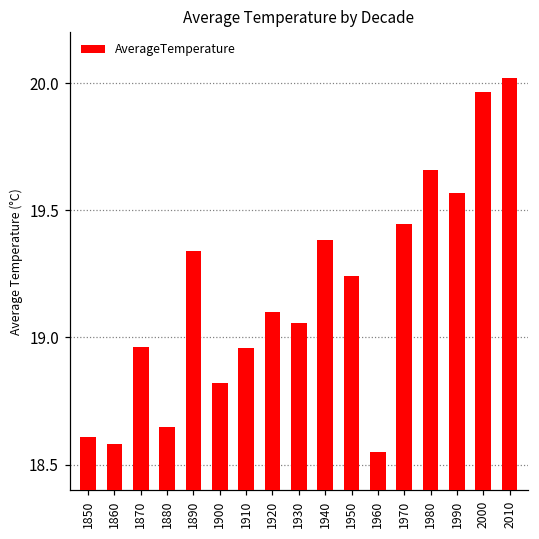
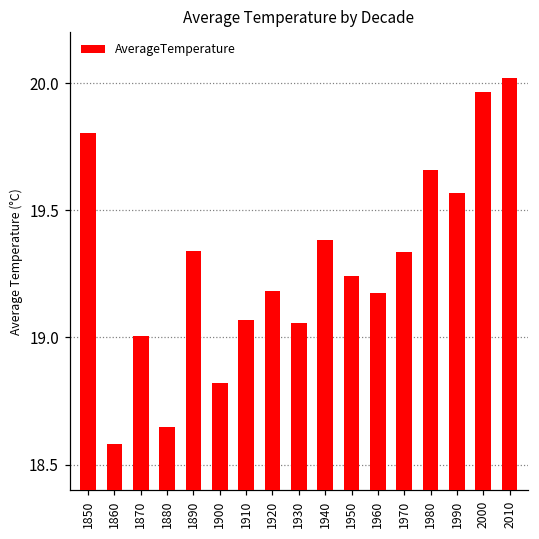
1850: 18.61 -> 19.80
1870: 18.96 -> 19.00
1910: 18.96 -> 19.07
1920: 19.10 -> 19.18
1960: 18.55 -> 19.18
1970: 19.45 -> 19.34
